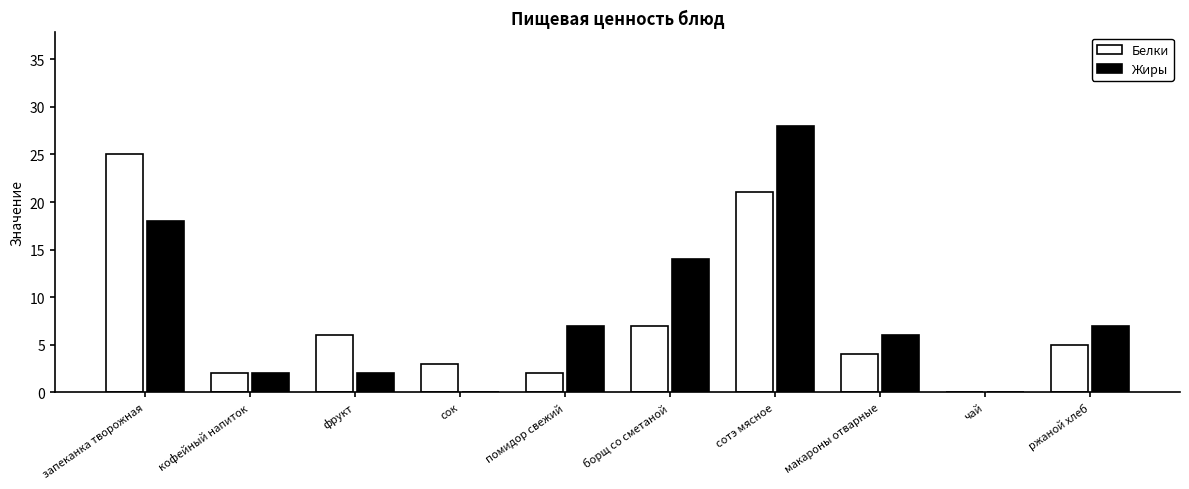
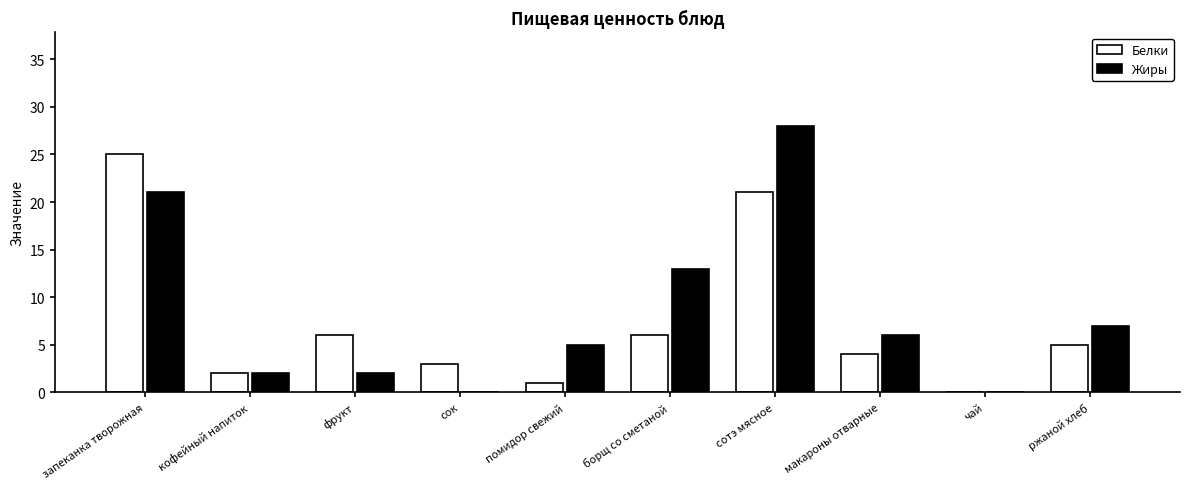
Жиры, запеканка творожная: 18 -> 21
Белки, помидор свежий: 2 -> 1
Жиры, помидор свежий: 7 -> 5
Белки, борщ со сметаной: 7 -> 6
Жиры, борщ со сметаной: 14 -> 13
